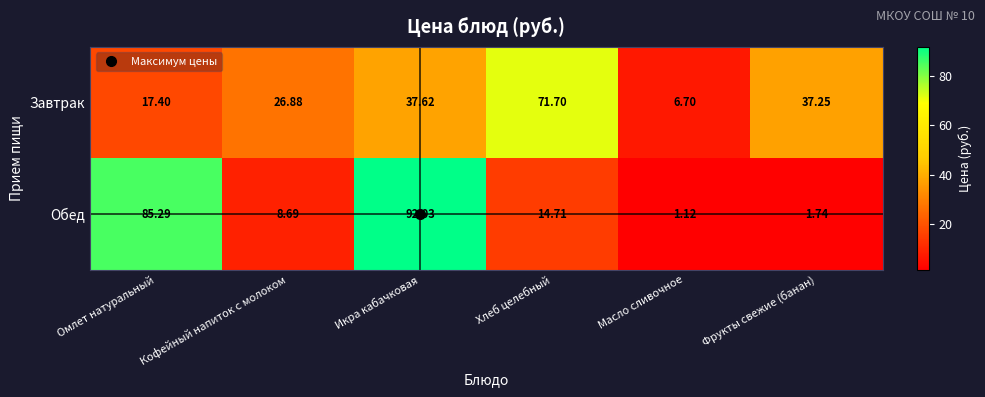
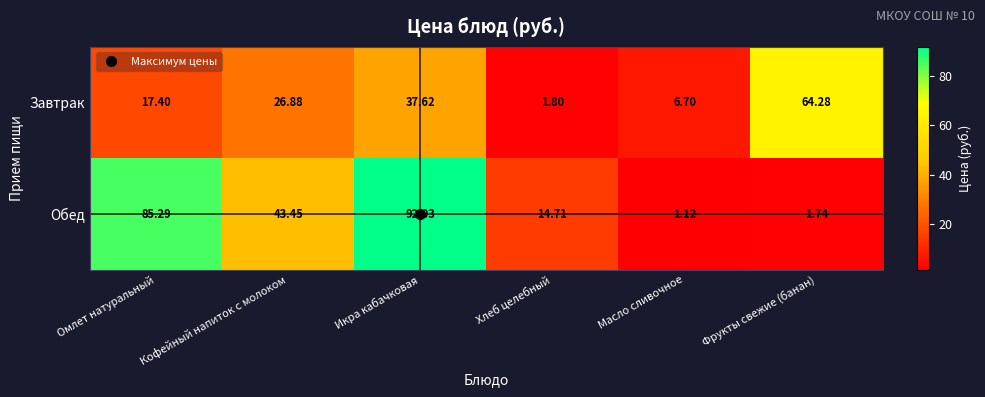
Завтрак, Хлеб целебный: 71.70 -> 1.80
Завтрак, Фрукты свежие (банан): 37.25 -> 64.28
Обед, Кофейный напиток с молоком: 8.69 -> 43.45
